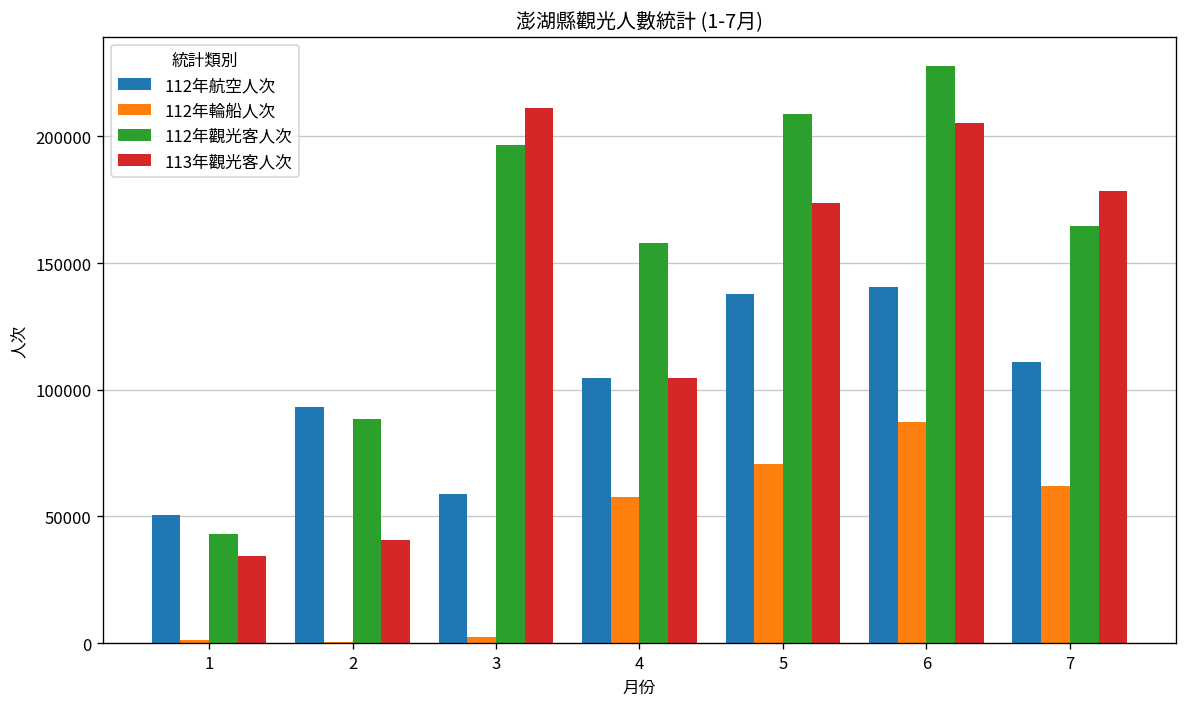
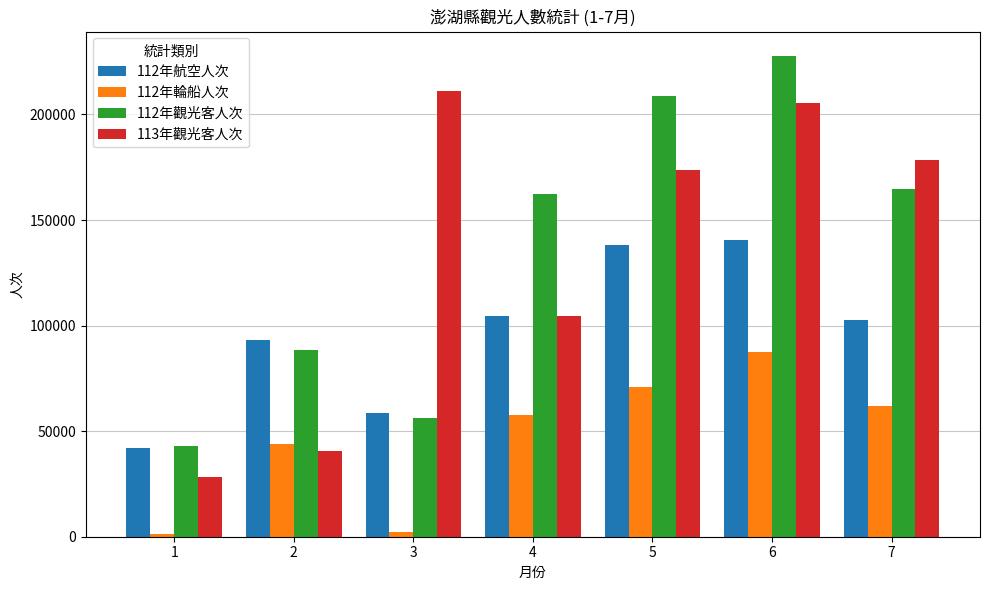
112年航空人次, 1: 50000 -> 42000
113年觀光客人次, 1: 34000 -> 28000
112年輪船人次, 2: 1000 -> 44000
112年觀光客人次, 3: 197000 -> 56000
112年觀光客人次, 4: 158000 -> 162000
112年航空人次, 7: 111000 -> 103000
